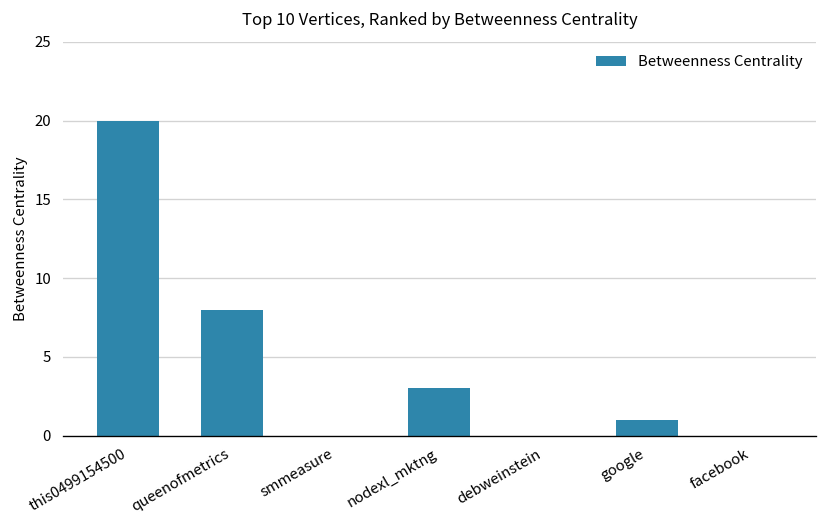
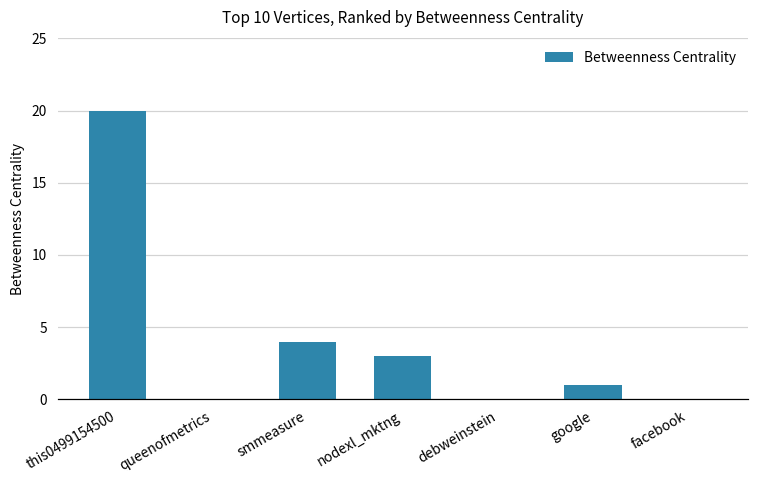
queenofmetrics: 8 -> 0
smmeasure: 0 -> 4
